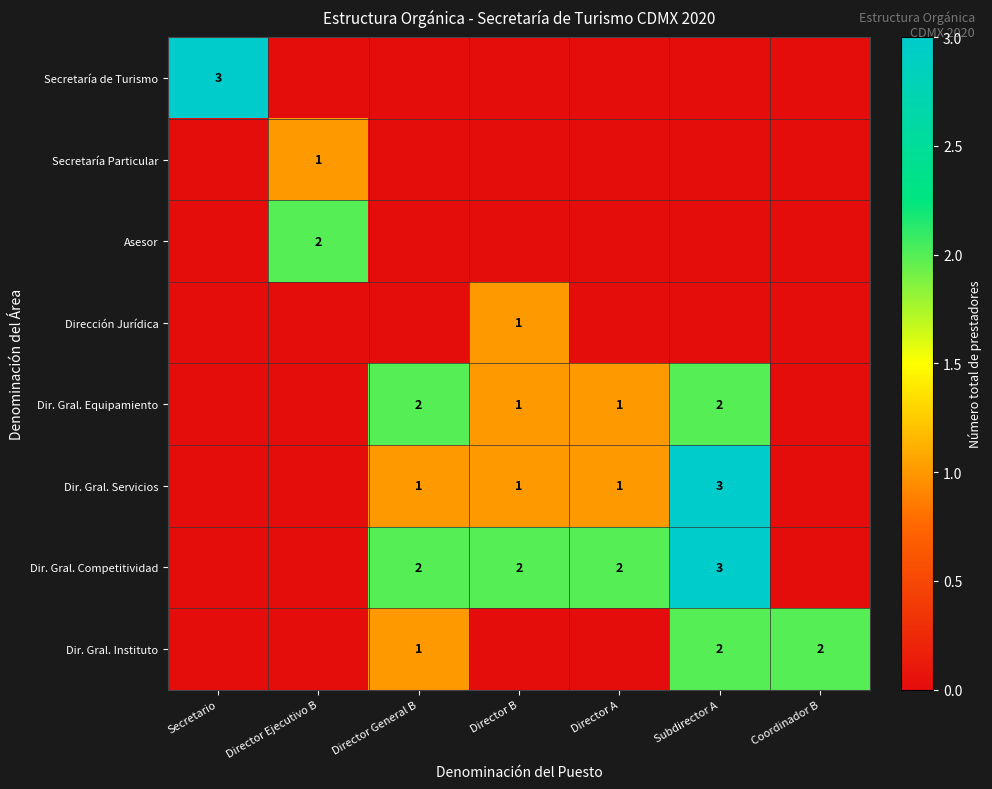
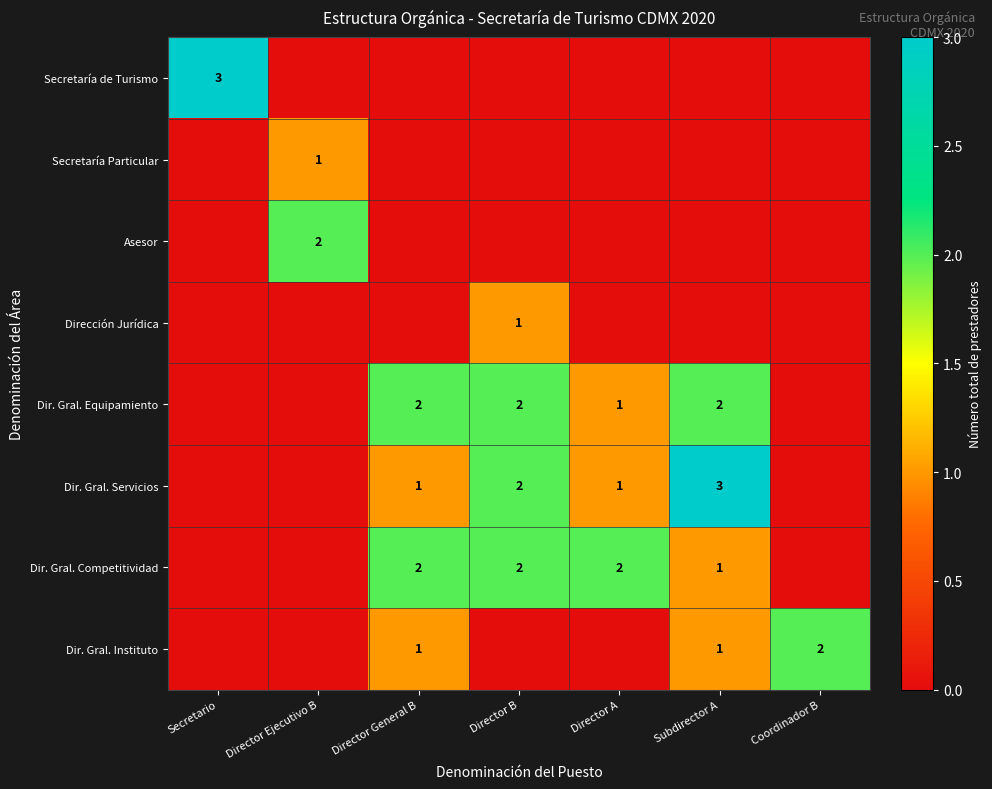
Dir. Gral. Equipamiento, Director B: 1 -> 2
Dir. Gral. Servicios, Director B: 1 -> 2
Dir. Gral. Competitividad, Subdirector A: 3 -> 1
Dir. Gral. Instituto, Subdirector A: 2 -> 1
